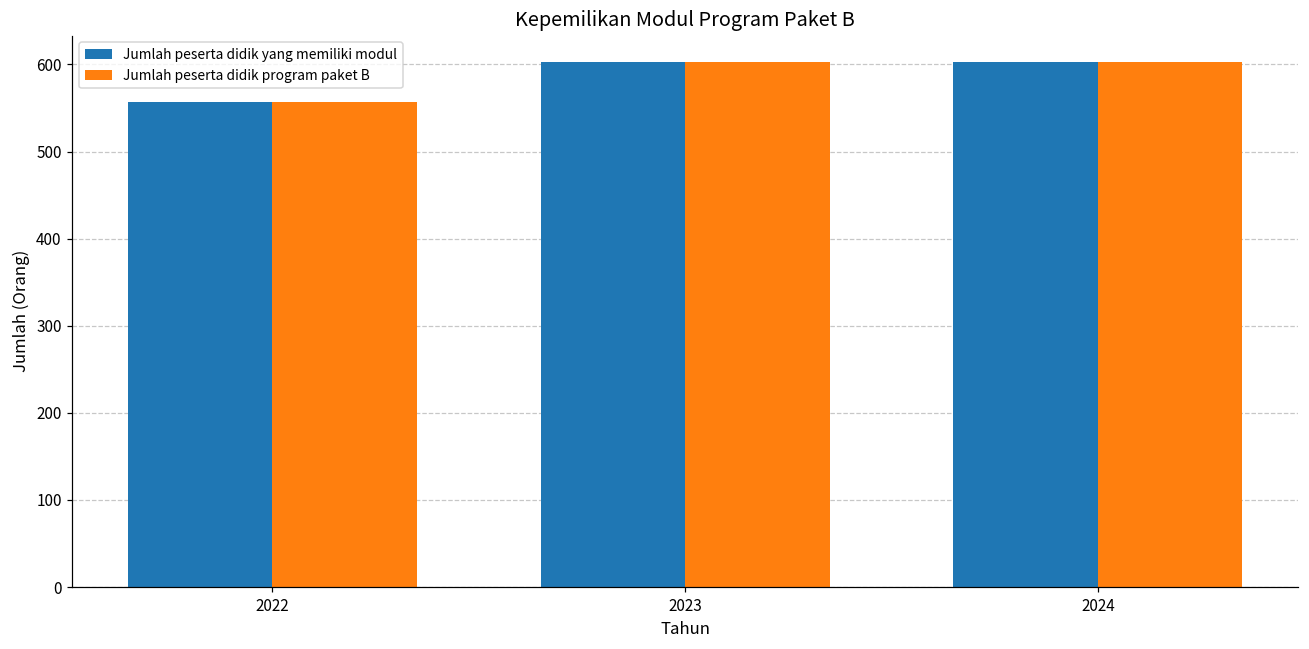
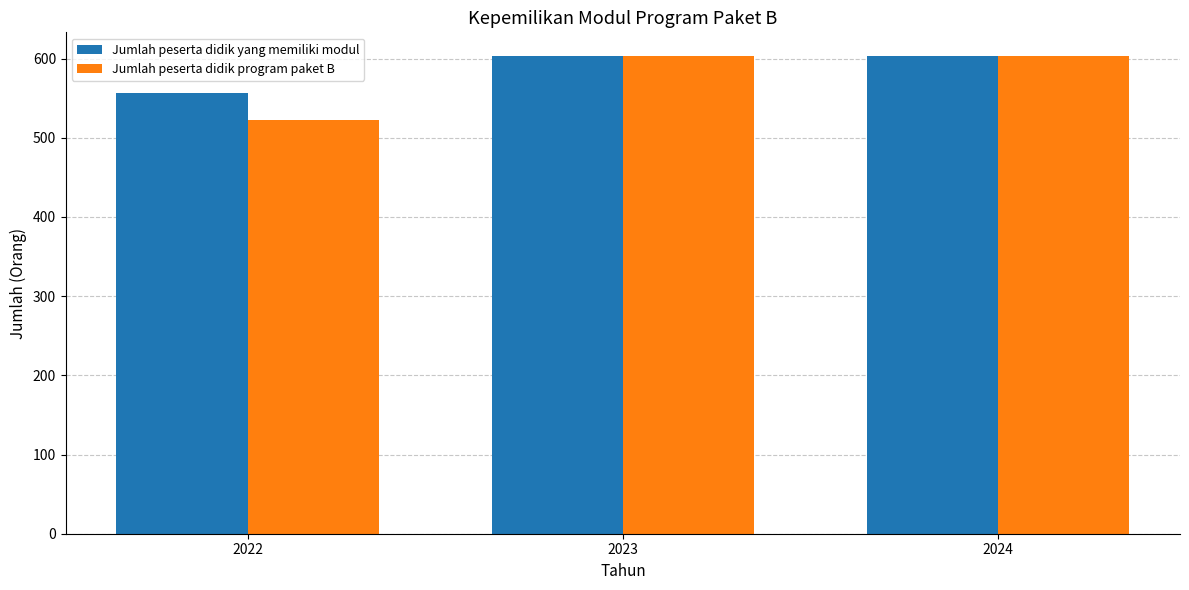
Jumlah peserta didik program paket B, 2022: 560 -> 520
